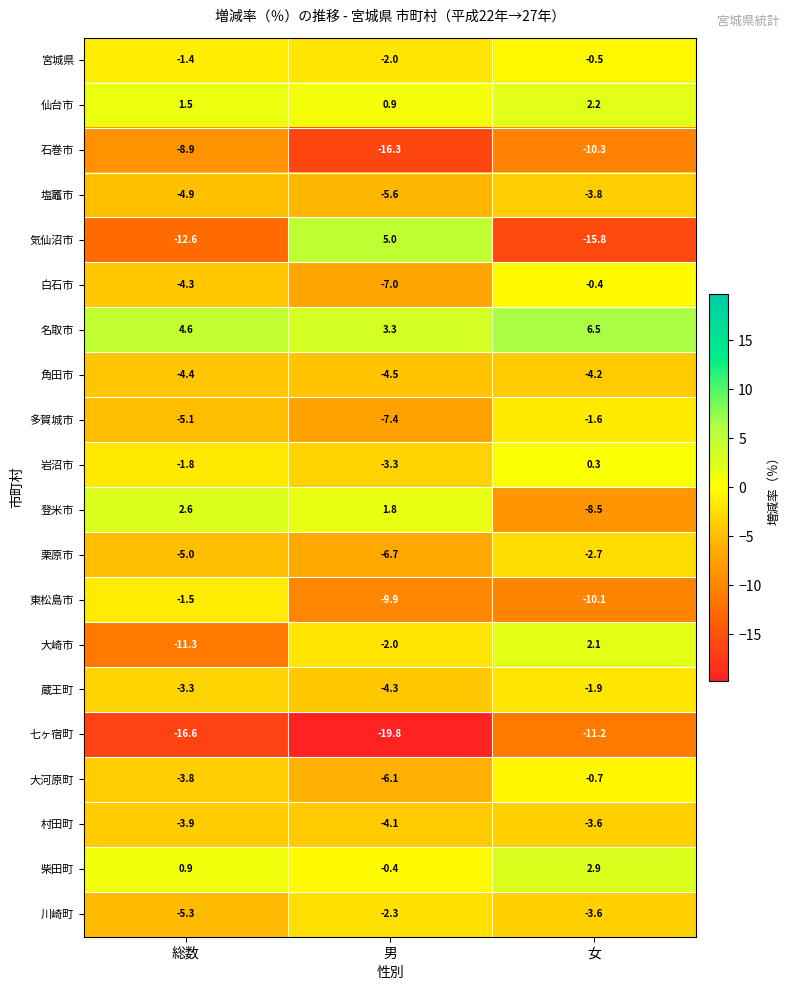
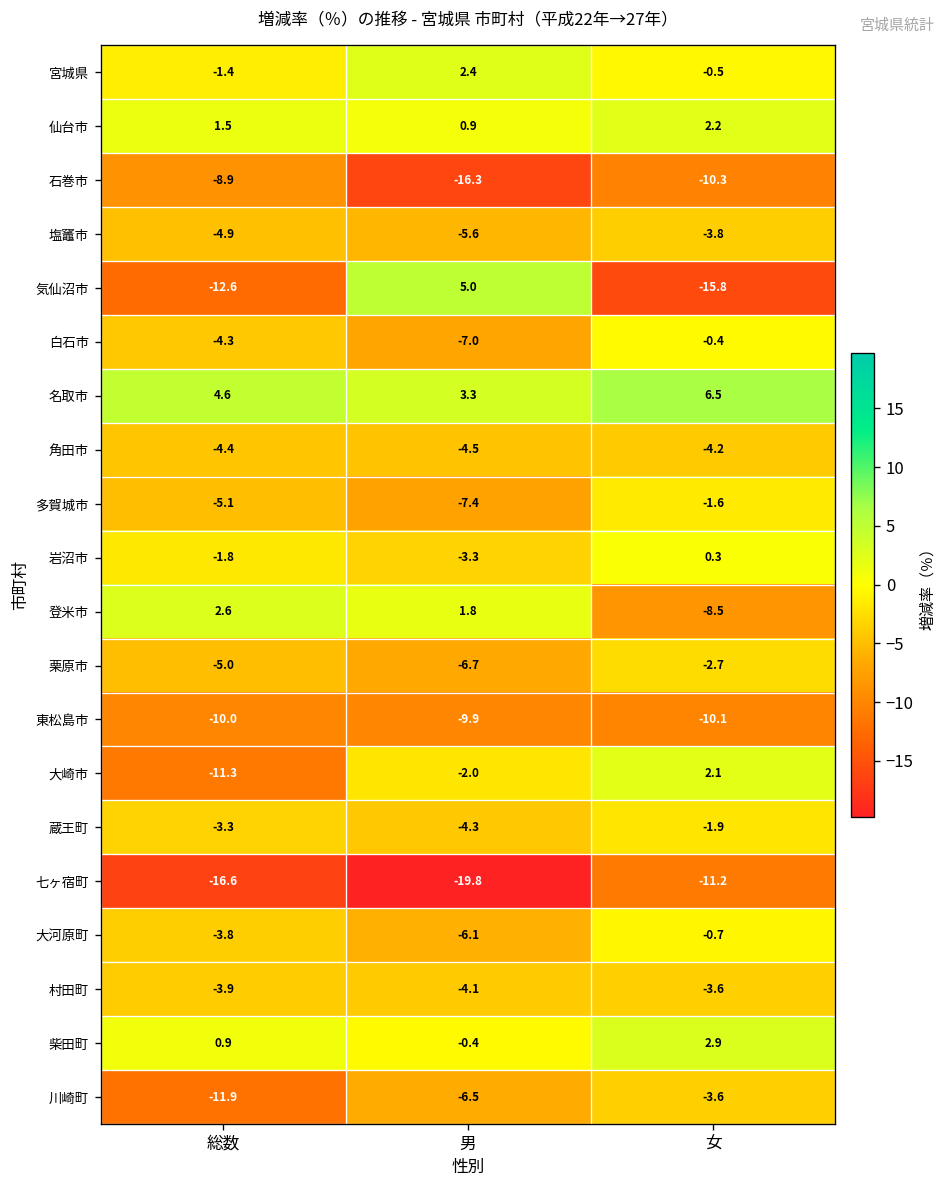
宮城県, 男: -2.0 -> 2.4
東松島市, 総数: -1.5 -> -10.0
川崎町, 総数: -5.3 -> -11.9
川崎町, 男: -2.3 -> -6.5
